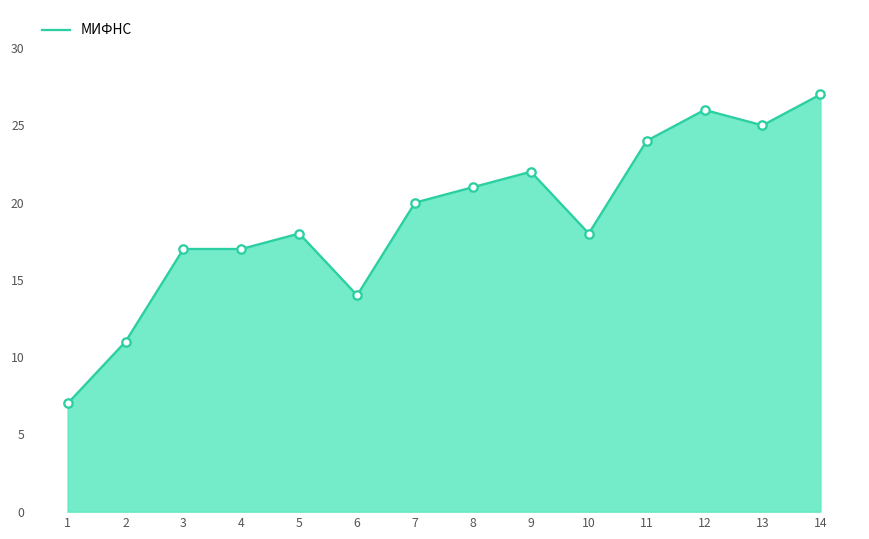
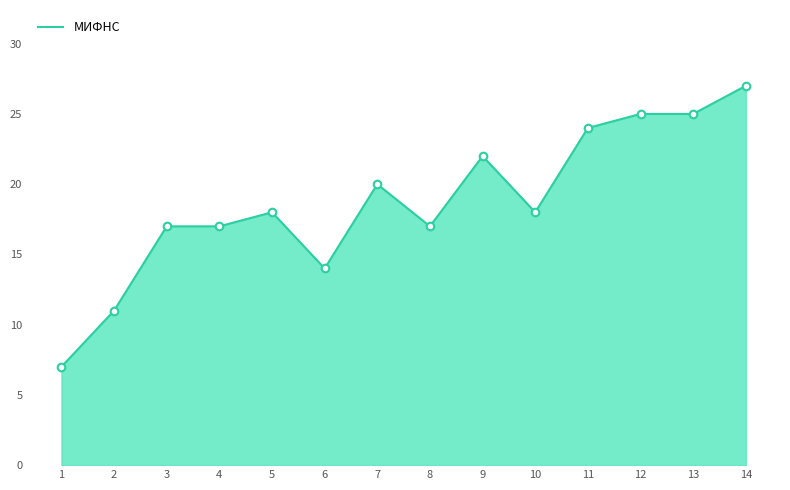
8: 21 -> 17
12: 26 -> 25
